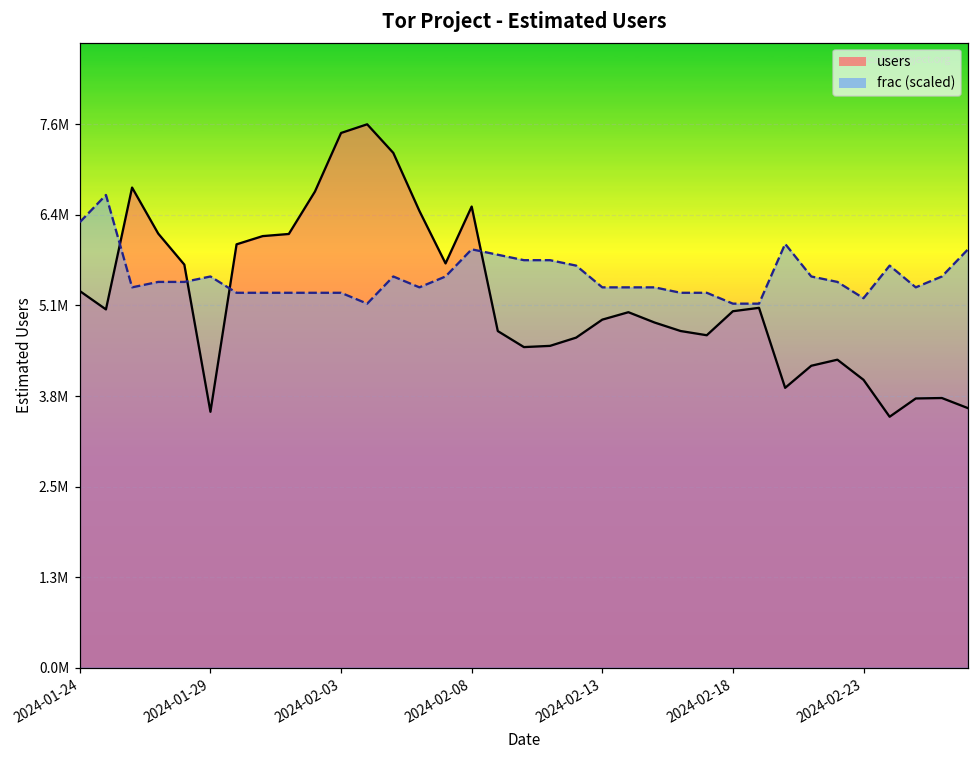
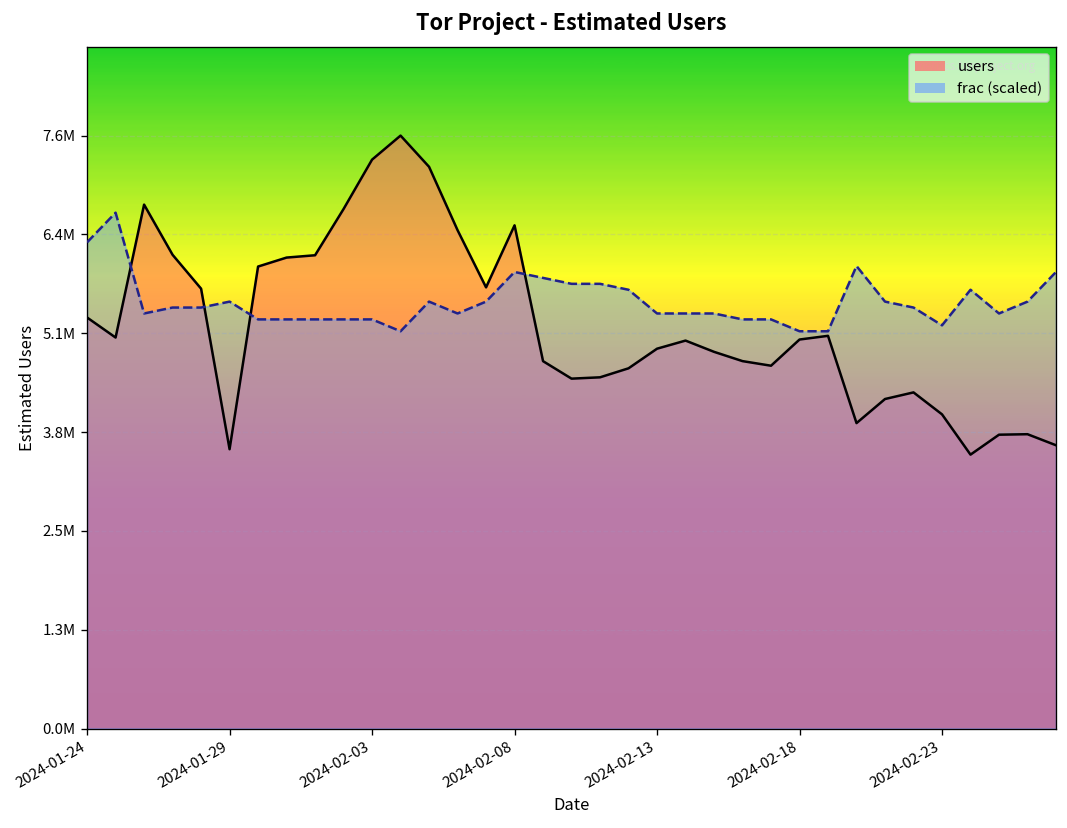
users, 2024-02-03: 7500000 -> 7300000
